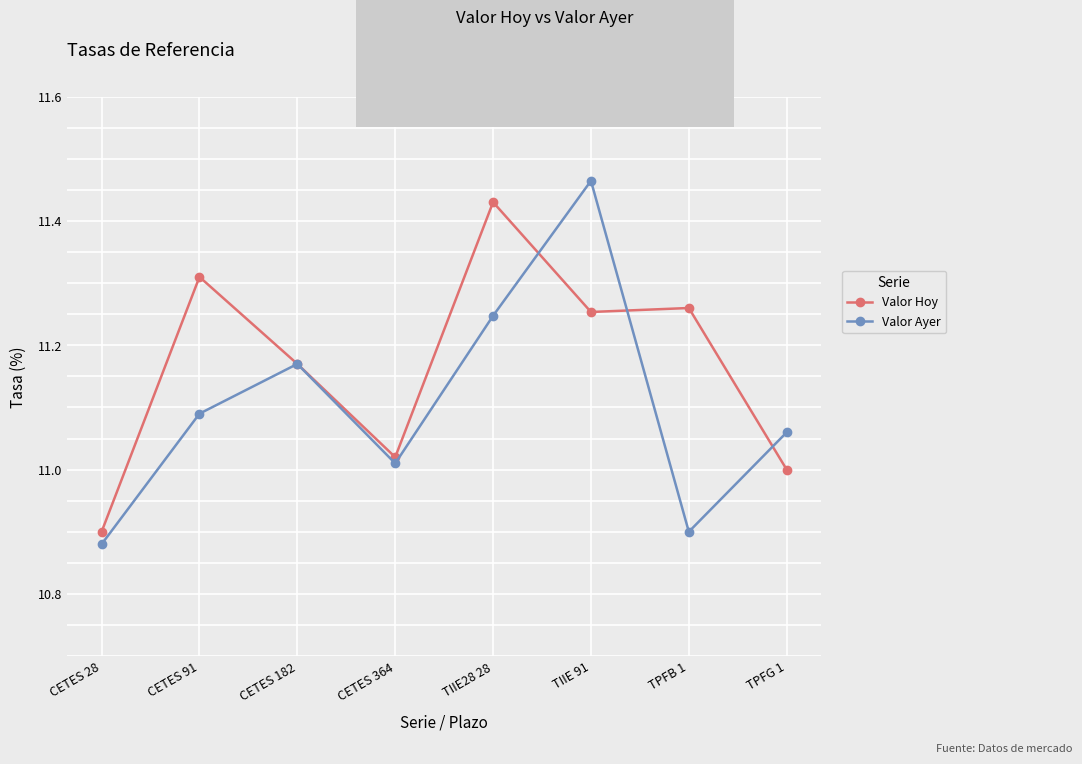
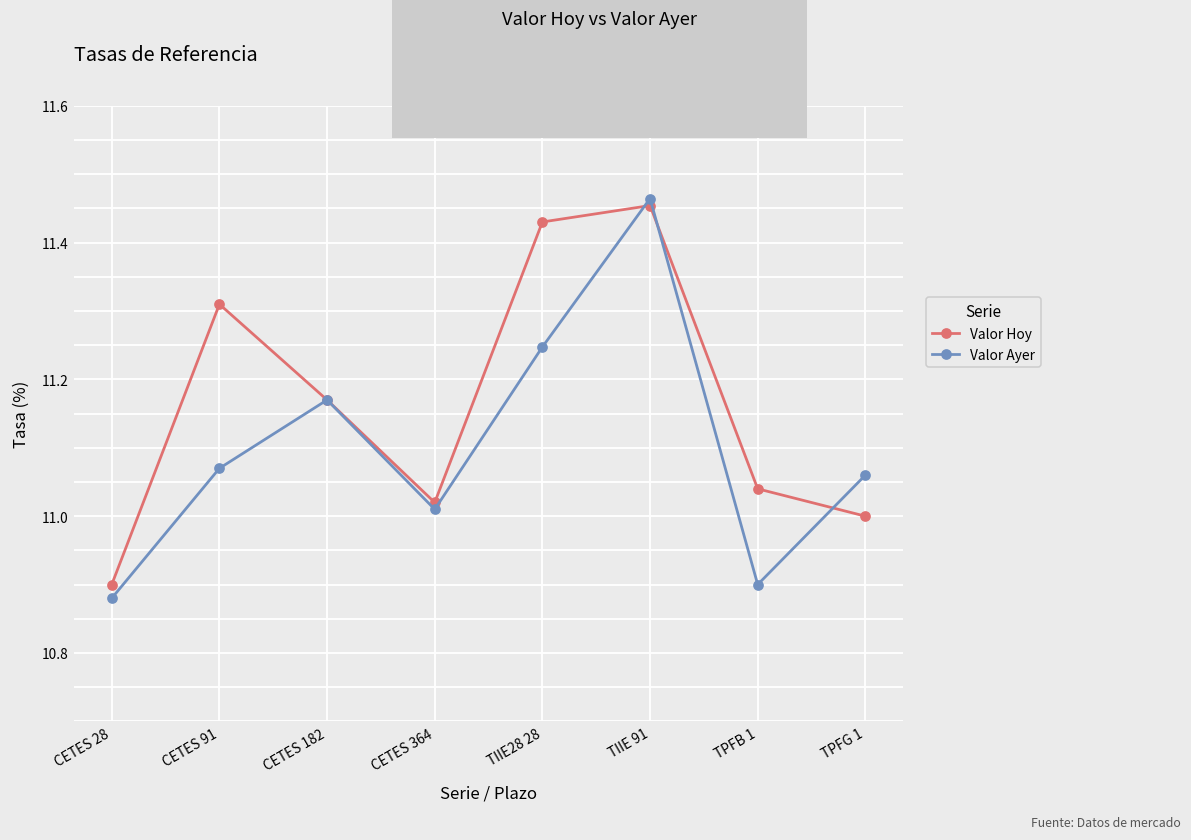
Valor Ayer, CETES 91: 11.09 -> 11.07
Valor Hoy, TIIE 91: 11.25 -> 11.45
Valor Hoy, TPFB 1: 11.26 -> 11.04
